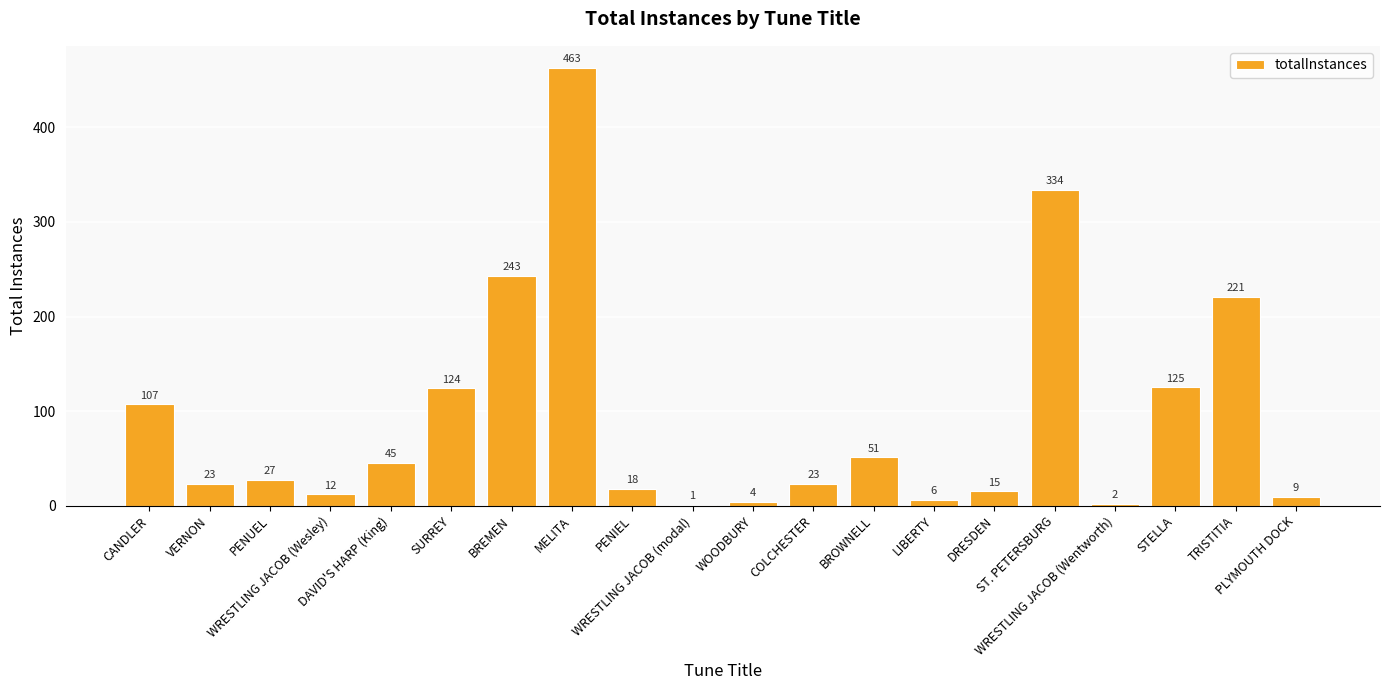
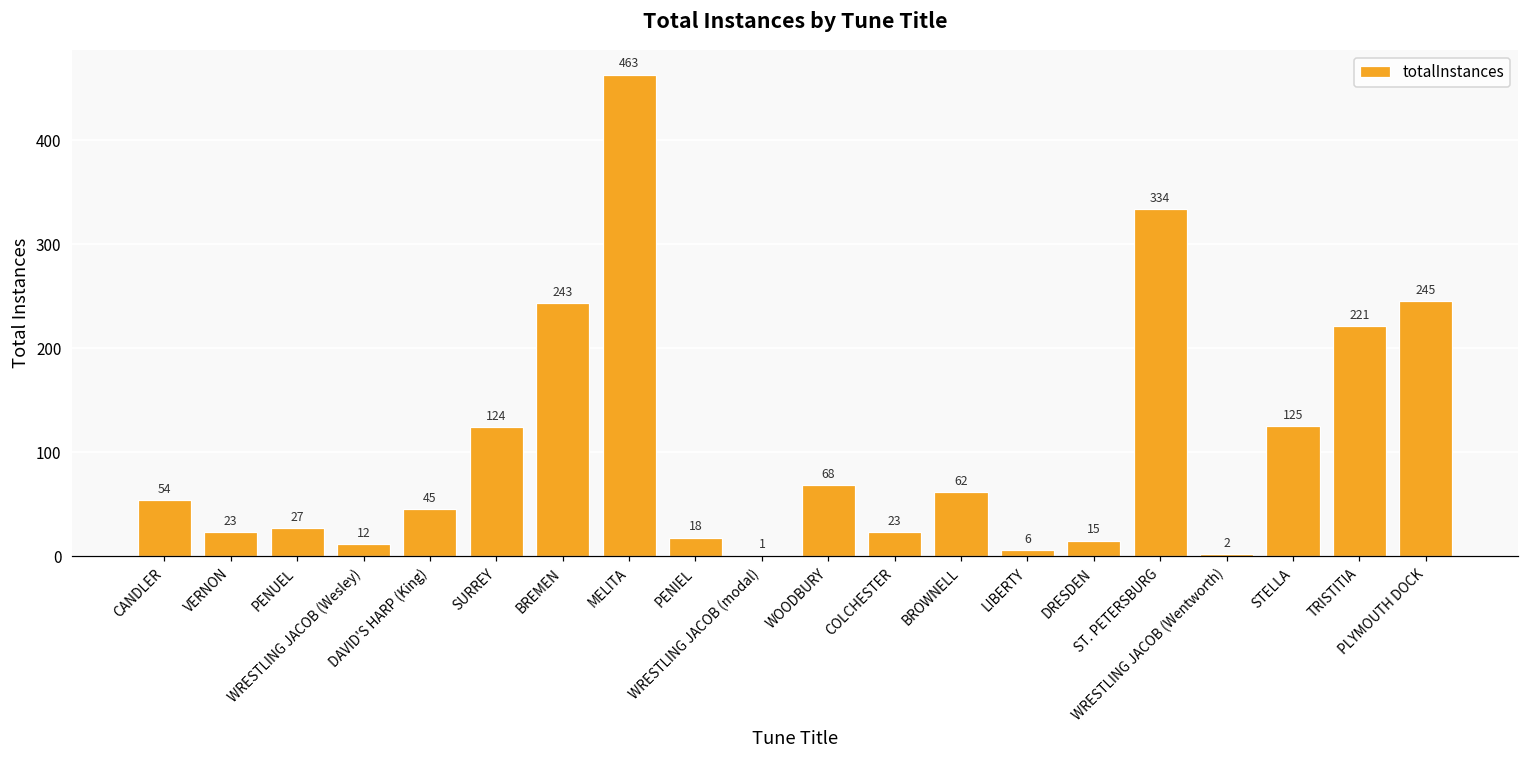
CANDLER: 107 -> 54
WOODBURY: 4 -> 68
BROWNELL: 51 -> 62
PLYMOUTH DOCK: 9 -> 245
